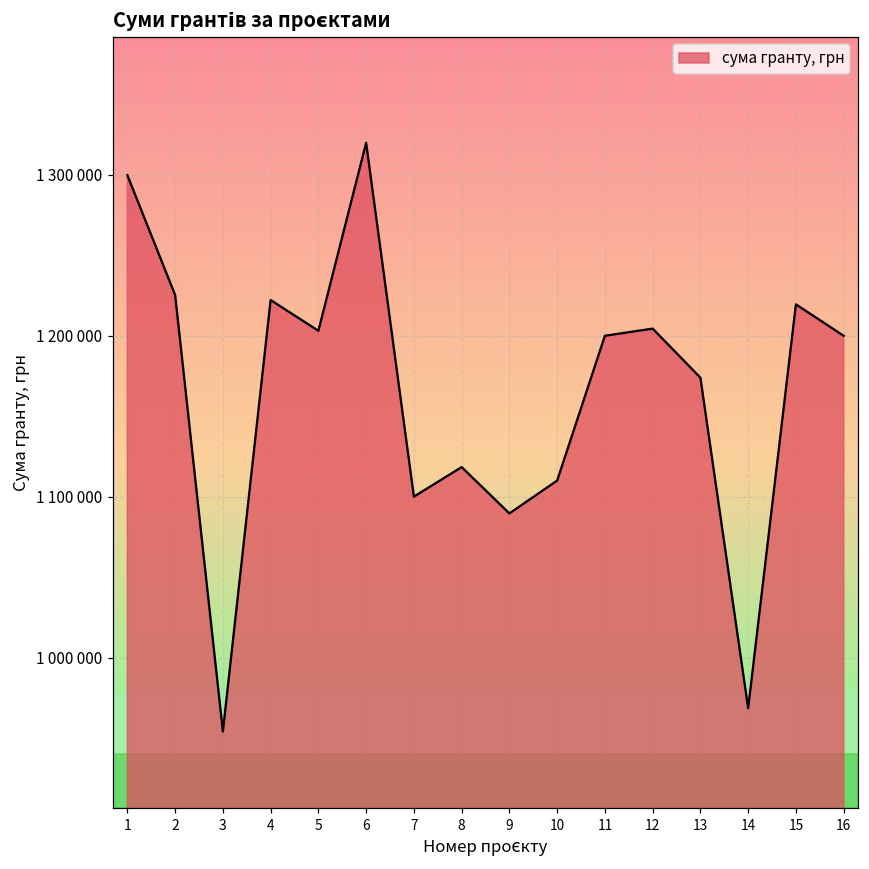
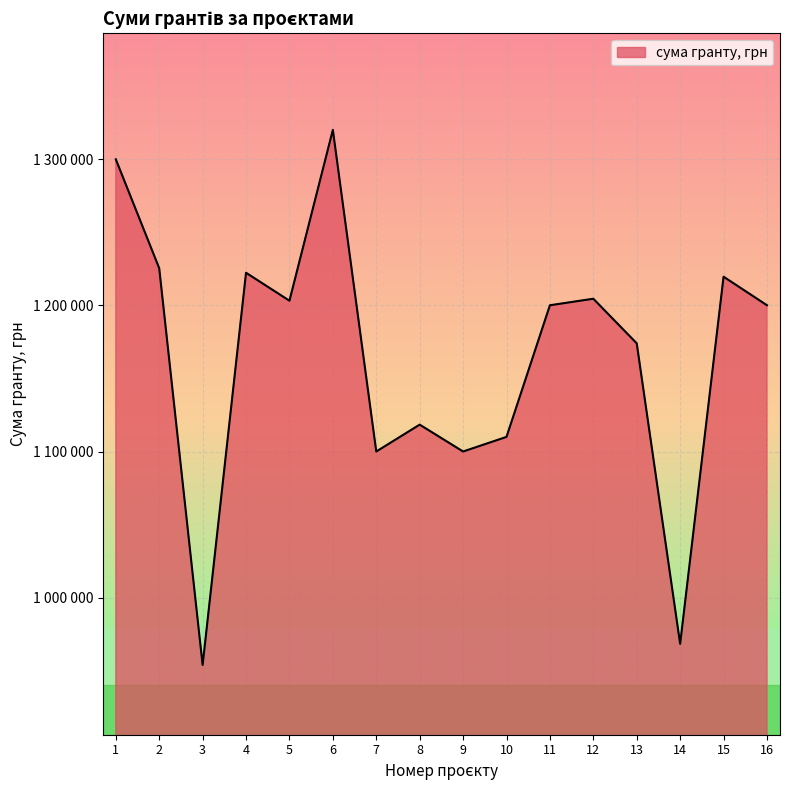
9: 1090000 -> 1100000
